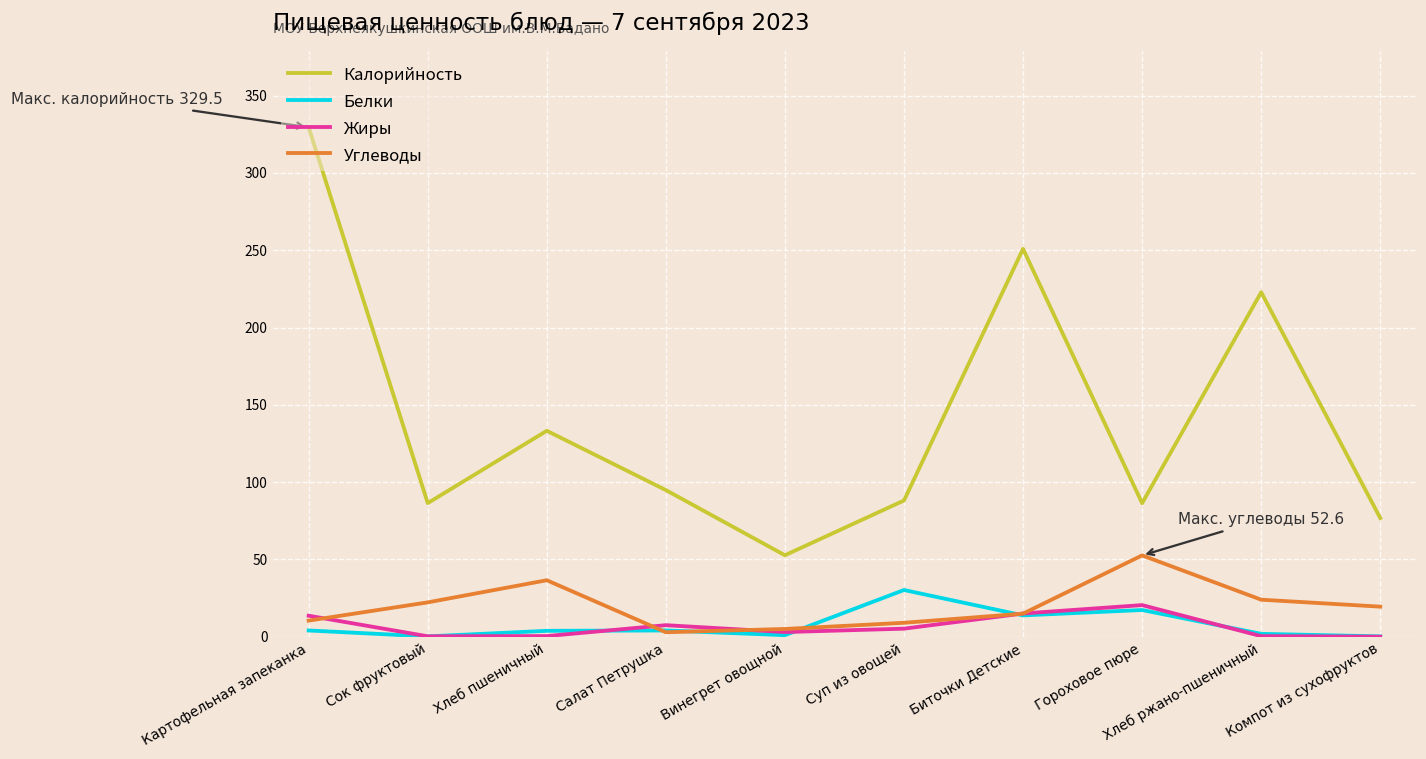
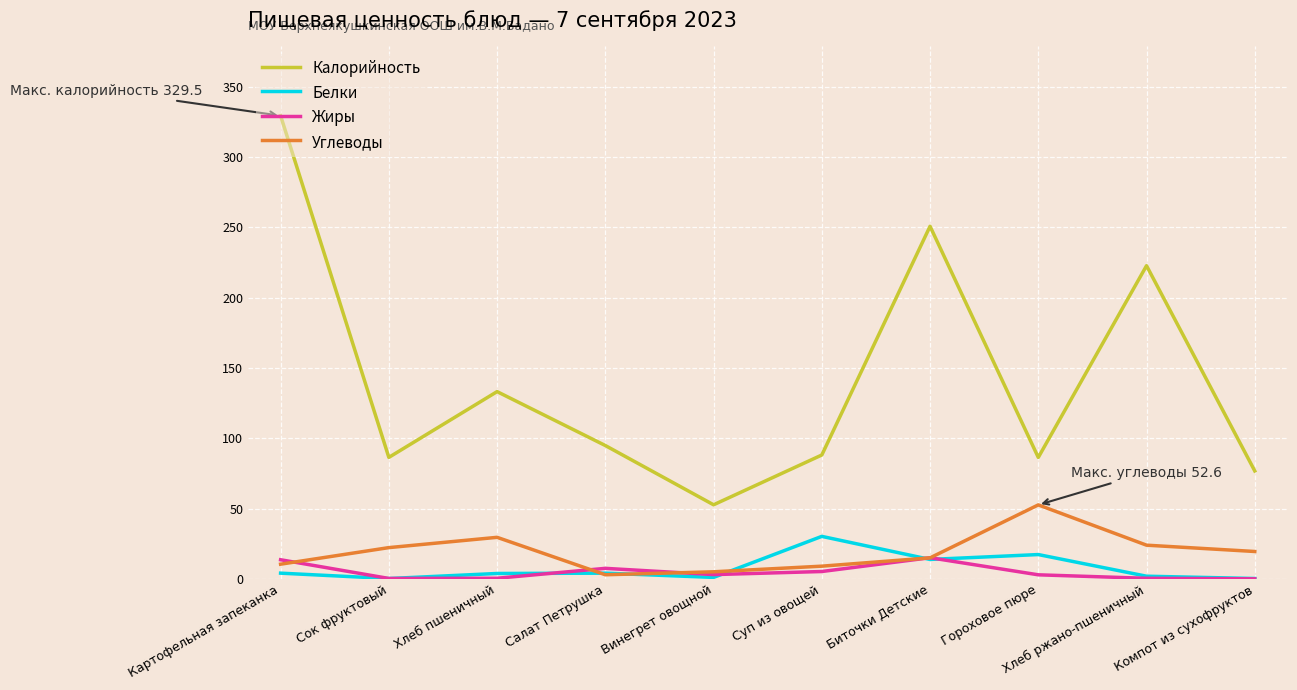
Углеводы, Хлеб пшеничный: 37 -> 30
Жиры, Гороховое пюре: 20 -> 3
